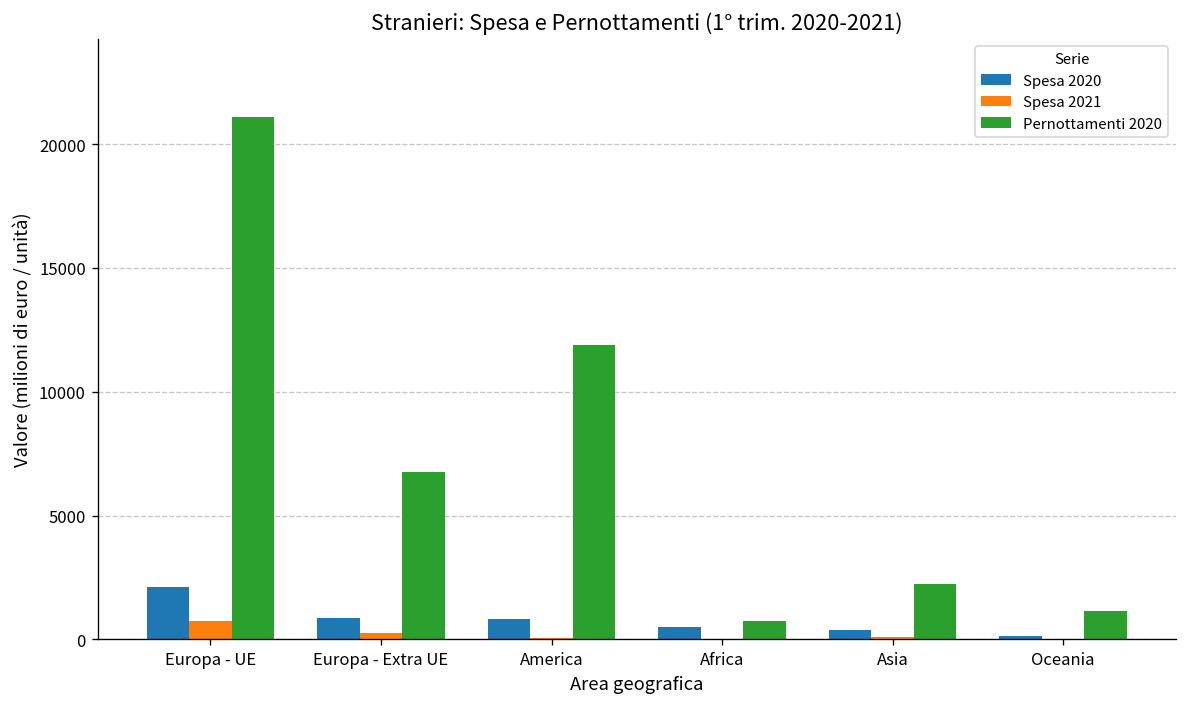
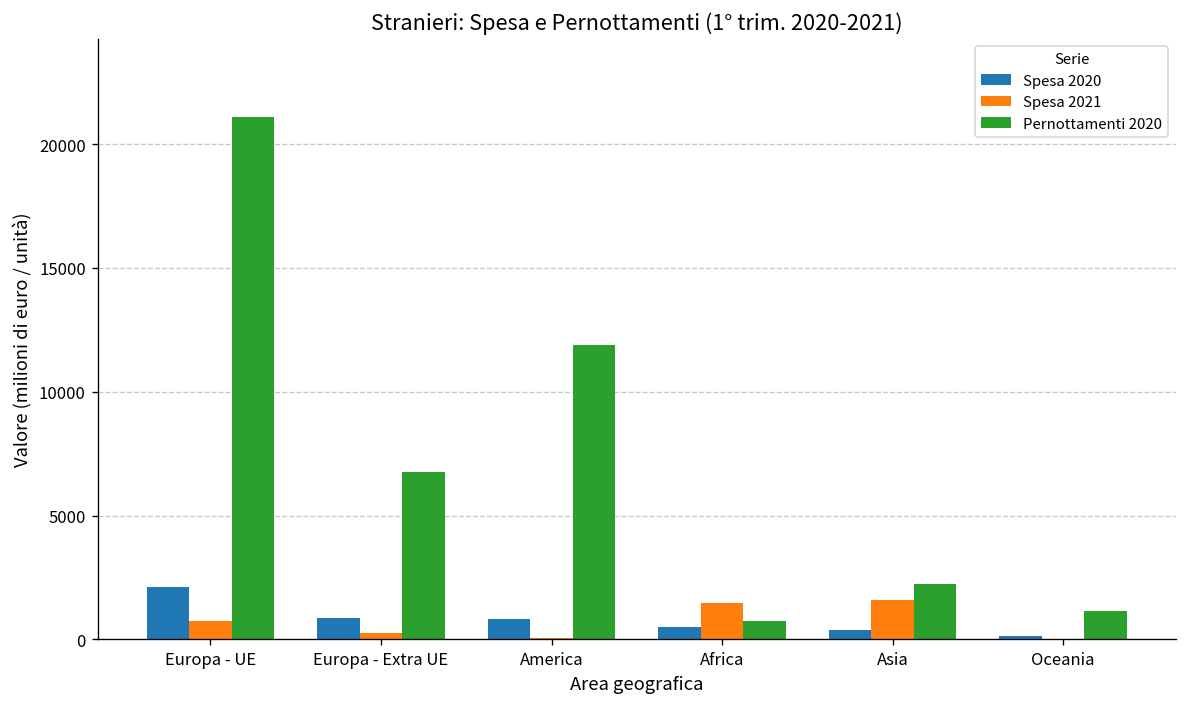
Spesa 2021, Africa: 0 -> 1500
Spesa 2021, Asia: 100 -> 1600
